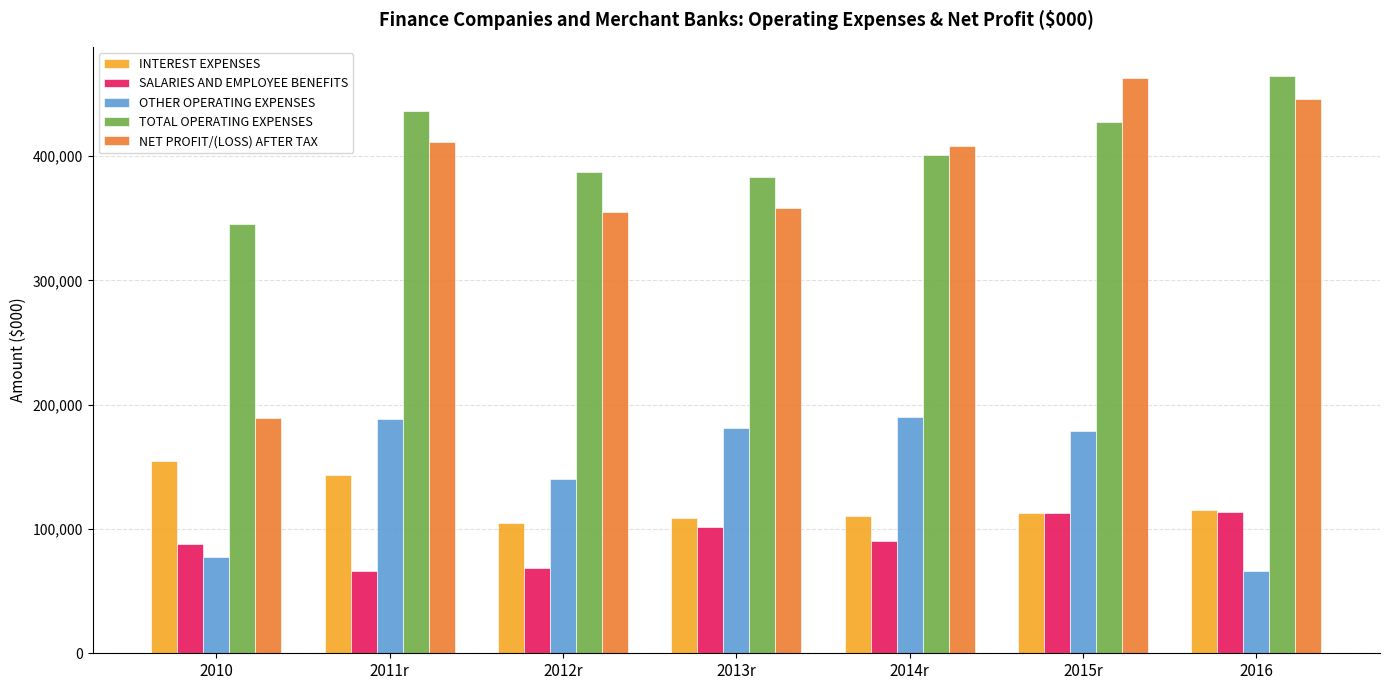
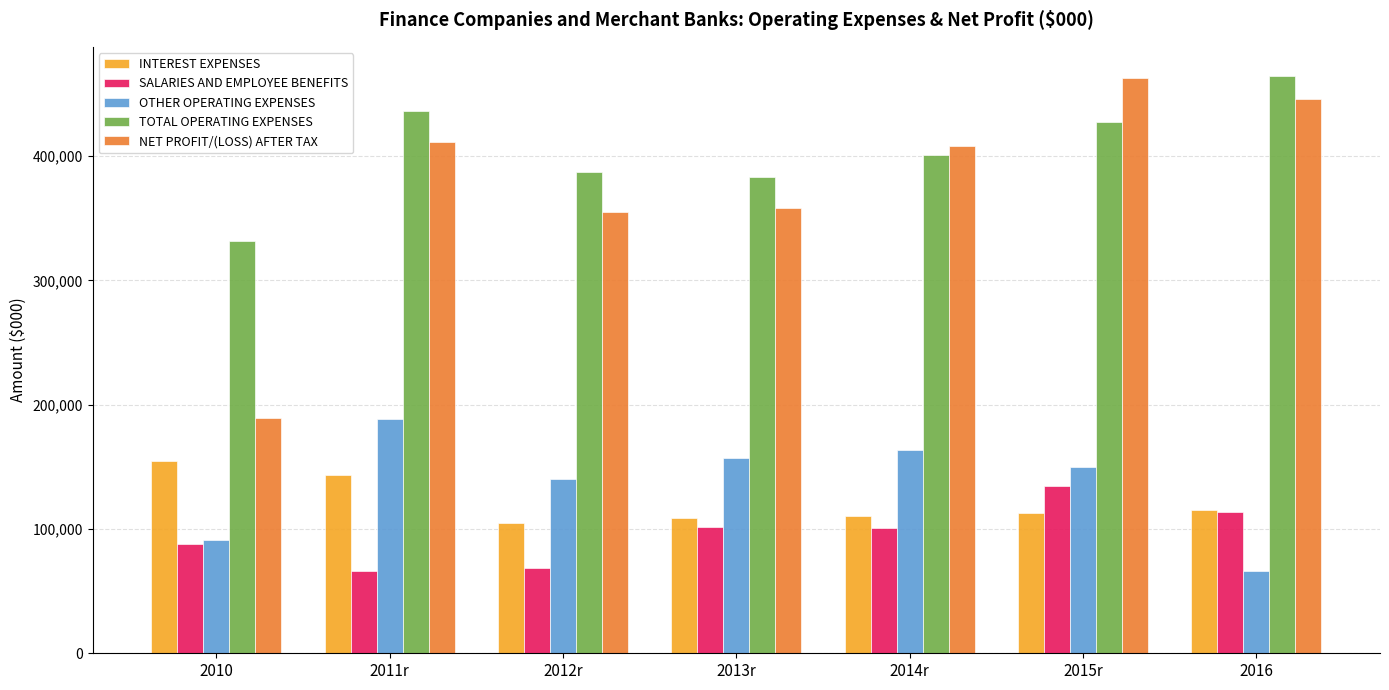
OTHER OPERATING EXPENSES, 2010: 78,000 -> 91,000
TOTAL OPERATING EXPENSES, 2010: 345,000 -> 332,000
OTHER OPERATING EXPENSES, 2013r: 181,000 -> 157,000
SALARIES AND EMPLOYEE BENEFITS, 2014r: 90,000 -> 100,000
OTHER OPERATING EXPENSES, 2014r: 190,000 -> 164,000
SALARIES AND EMPLOYEE BENEFITS, 2015r: 113,000 -> 135,000
OTHER OPERATING EXPENSES, 2015r: 179,000 -> 150,000
